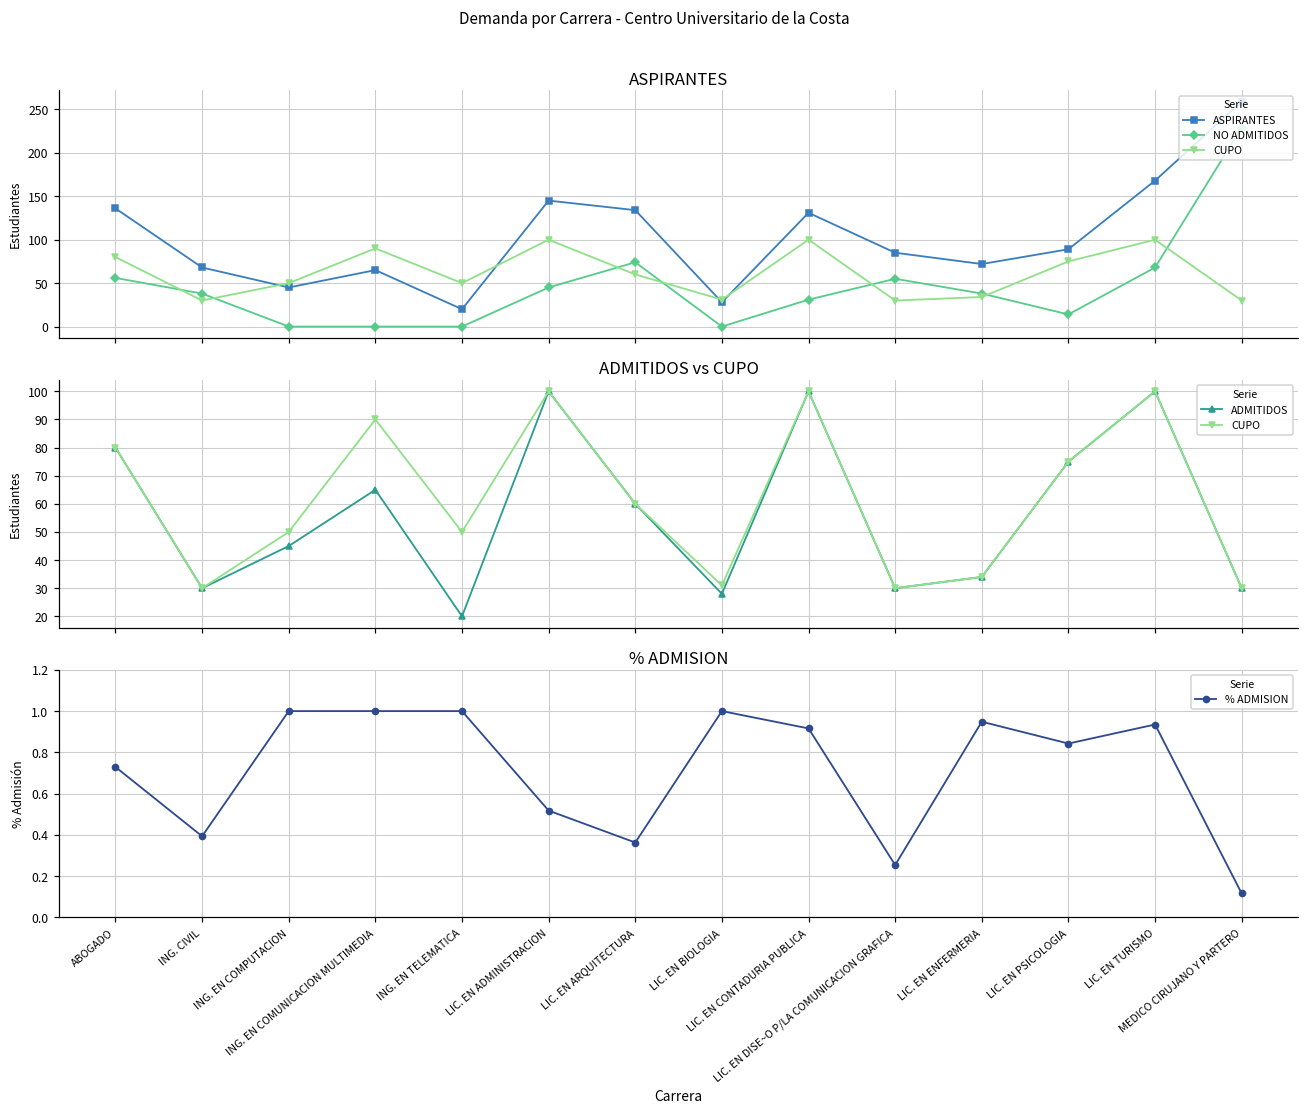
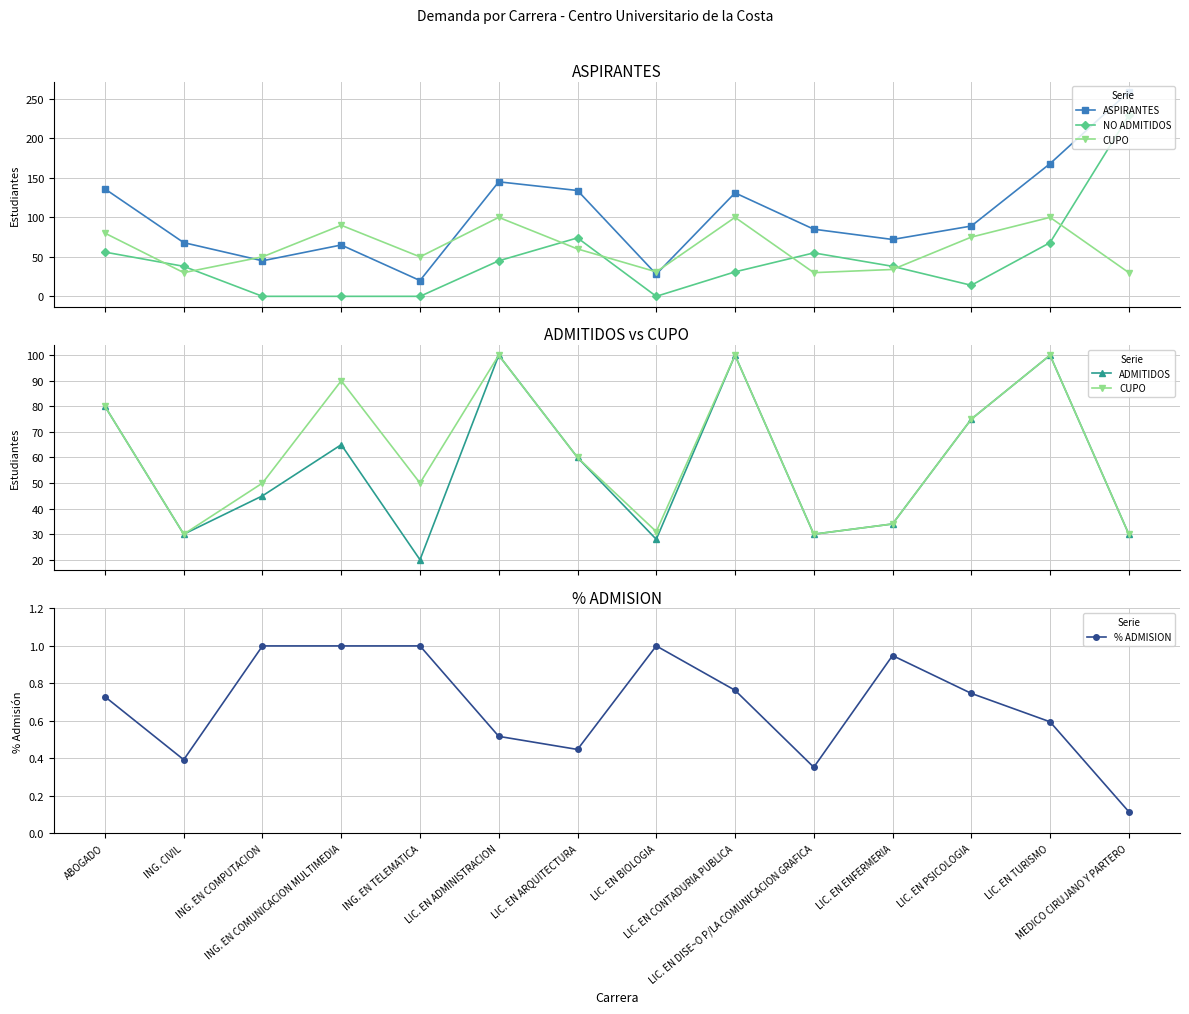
% ADMISION, LIC. EN ARQUITECTURA: 0.36 -> 0.45
% ADMISION, LIC. EN CONTADURIA PUBLICA: 0.92 -> 0.76
% ADMISION, LIC. EN DISE~O P/LA COMUNICACION GRAFICA: 0.25 -> 0.35
% ADMISION, LIC. EN PSICOLOGIA: 0.84 -> 0.75
% ADMISION, LIC. EN TURISMO: 0.94 -> 0.60
